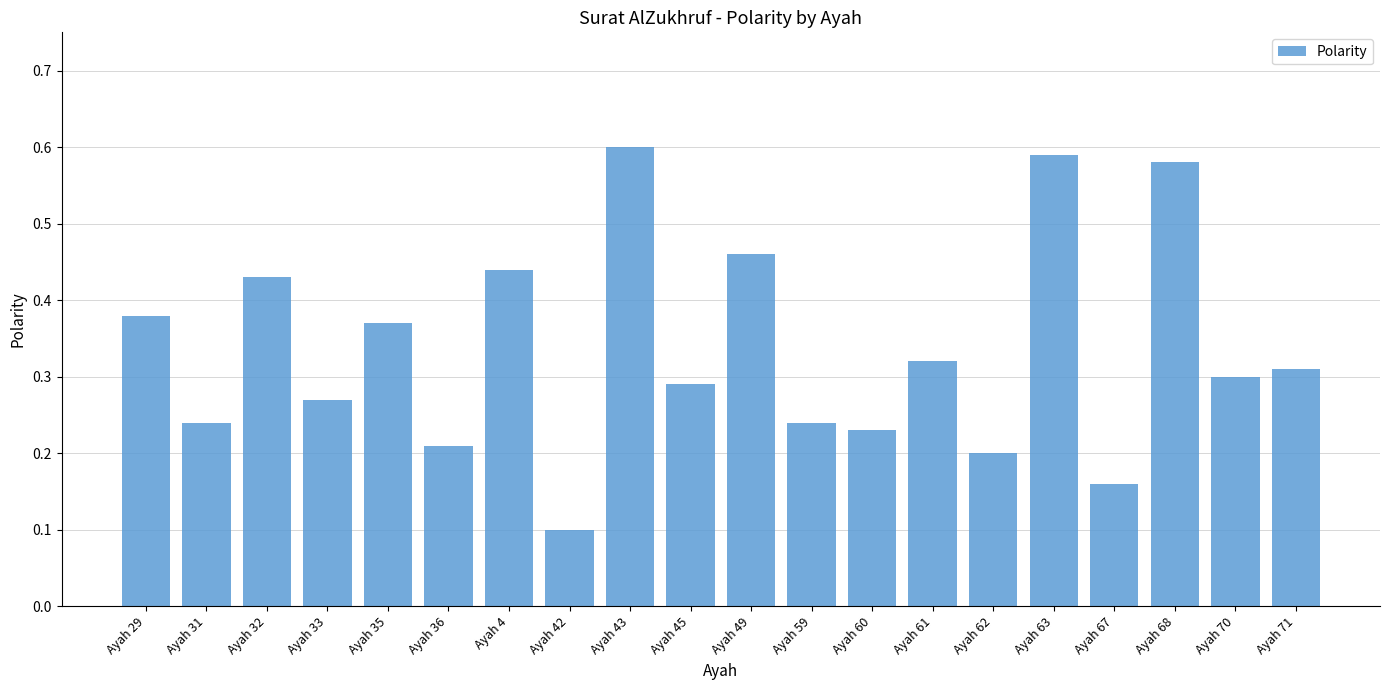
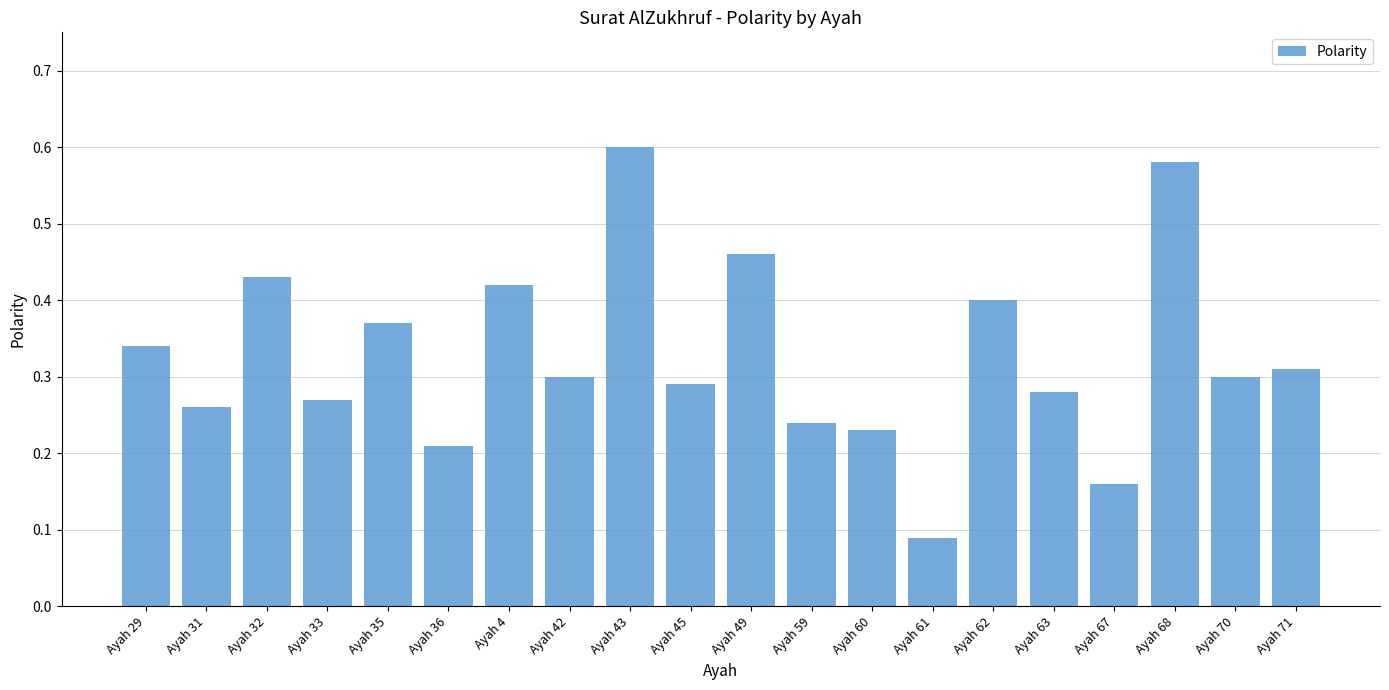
Ayah 29: 0.38 -> 0.34
Ayah 31: 0.24 -> 0.26
Ayah 4: 0.44 -> 0.42
Ayah 42: 0.1 -> 0.3
Ayah 61: 0.32 -> 0.09
Ayah 62: 0.2 -> 0.4
Ayah 63: 0.59 -> 0.28
